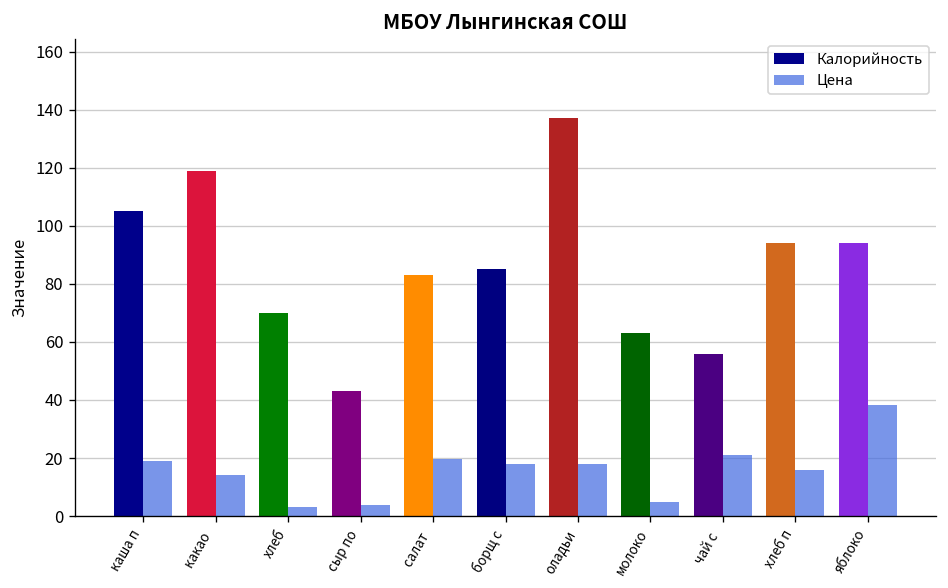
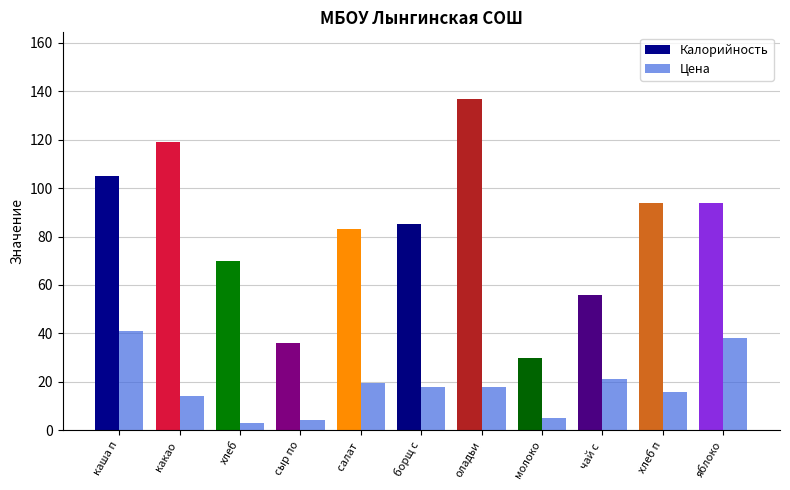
Цена, каша п: 19 -> 41
Калорийность, сыр по: 43 -> 36
Калорийность, молоко: 63 -> 30
